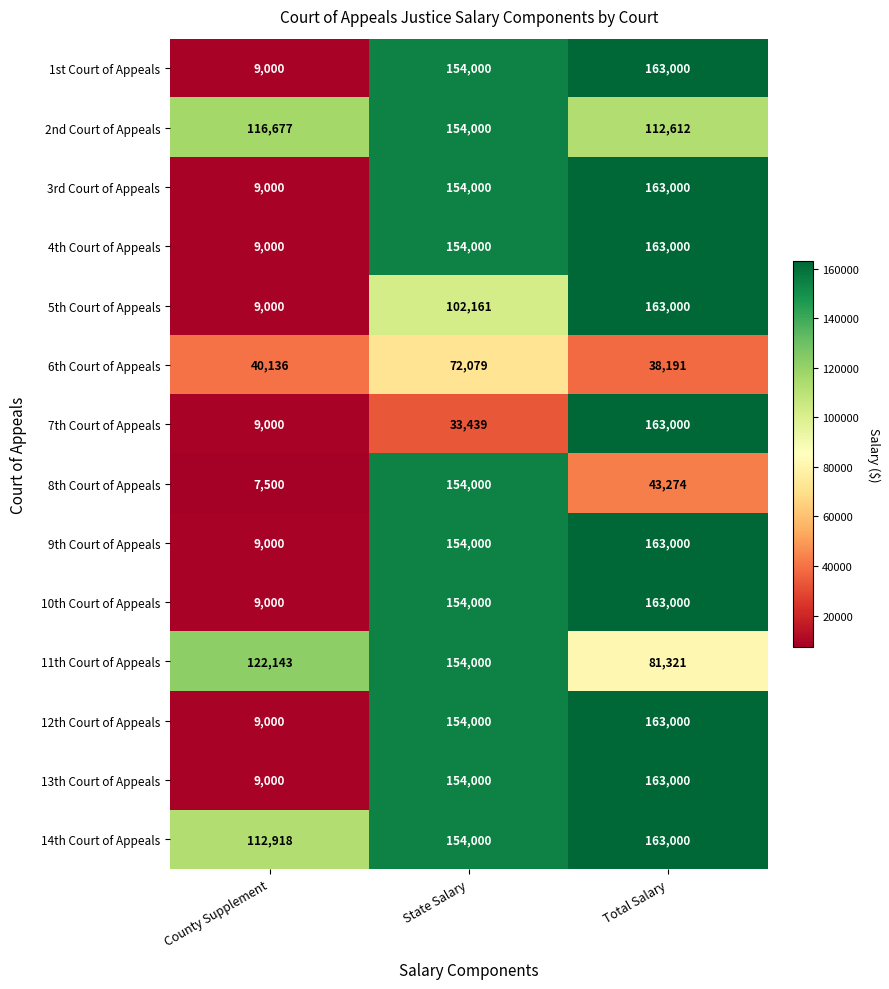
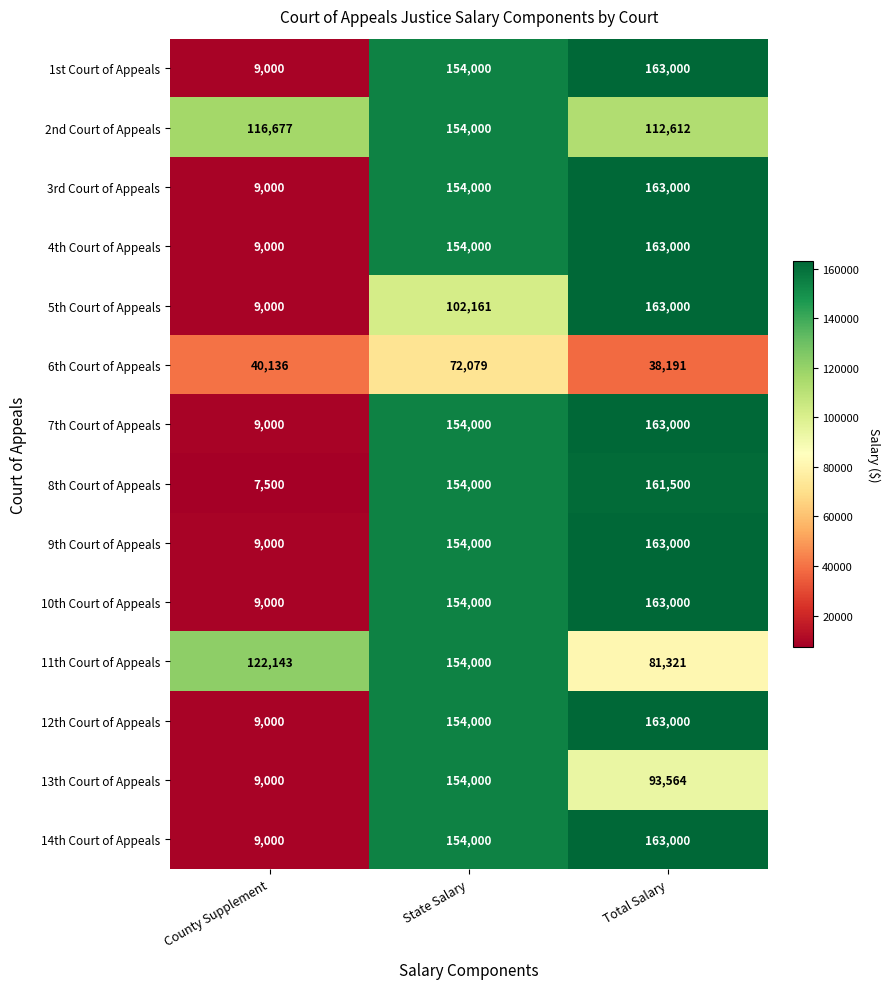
7th Court of Appeals, State Salary: 33,439 -> 154,000
8th Court of Appeals, Total Salary: 43,274 -> 161,500
13th Court of Appeals, Total Salary: 163,000 -> 93,564
14th Court of Appeals, County Supplement: 112,918 -> 9,000
